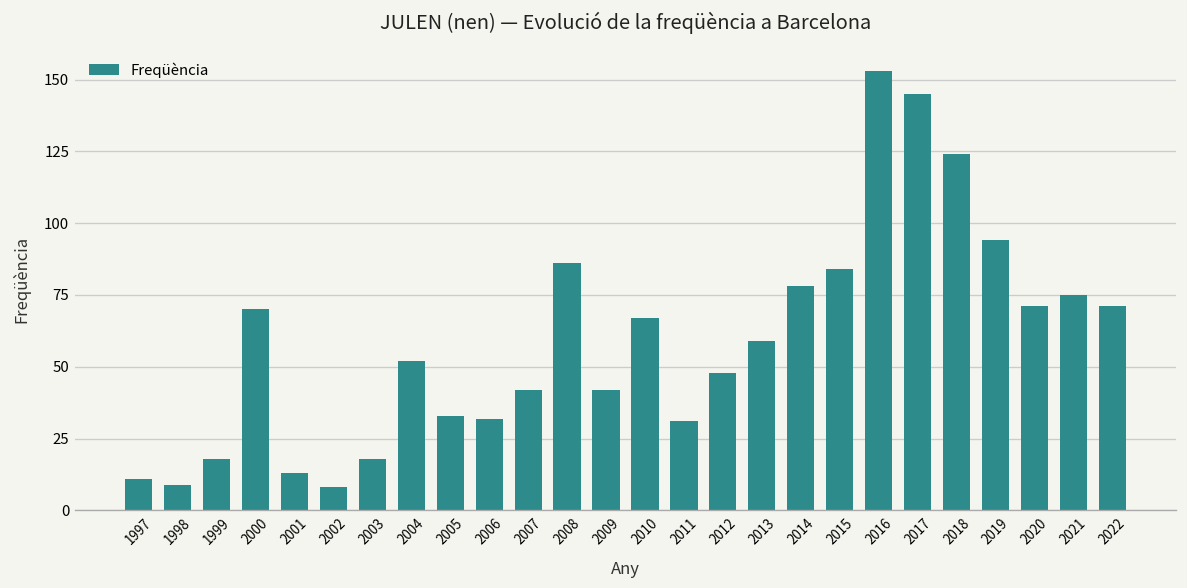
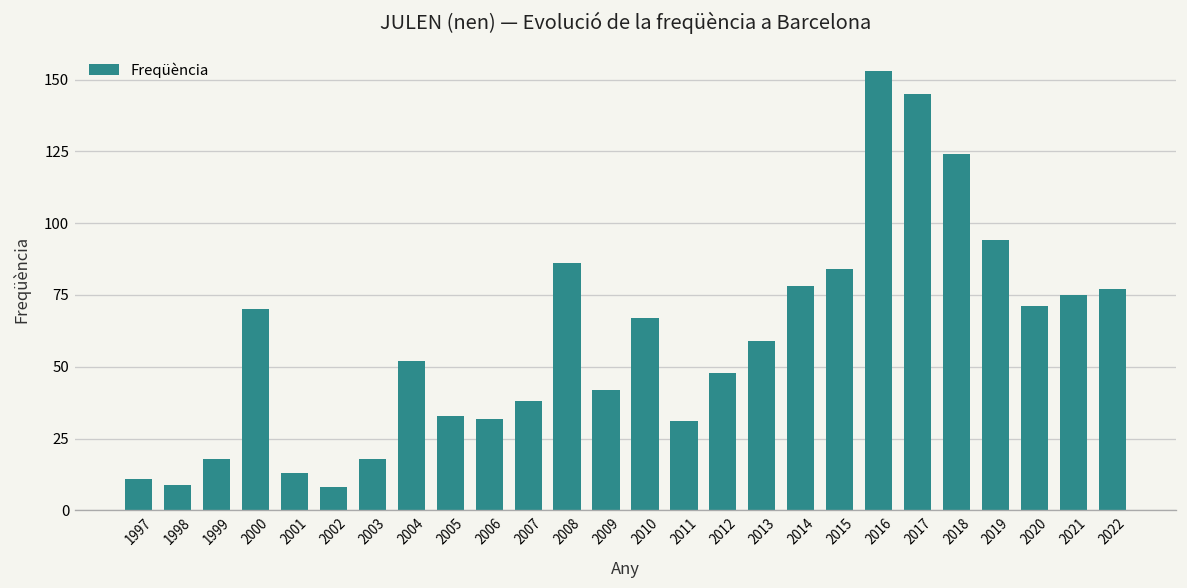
2007: 42 -> 38
2022: 71 -> 77
